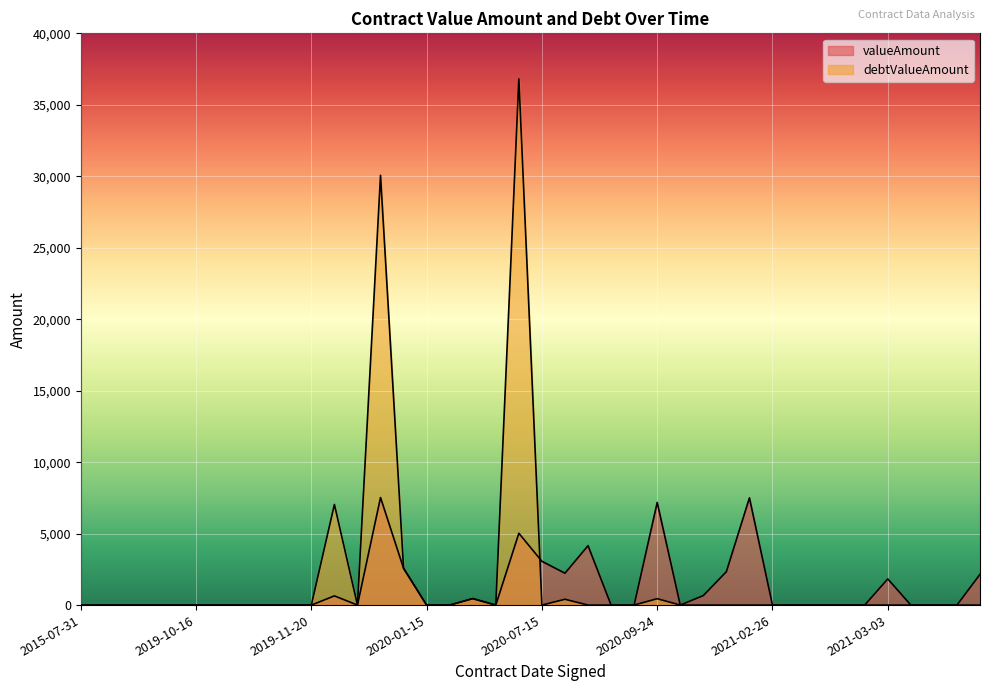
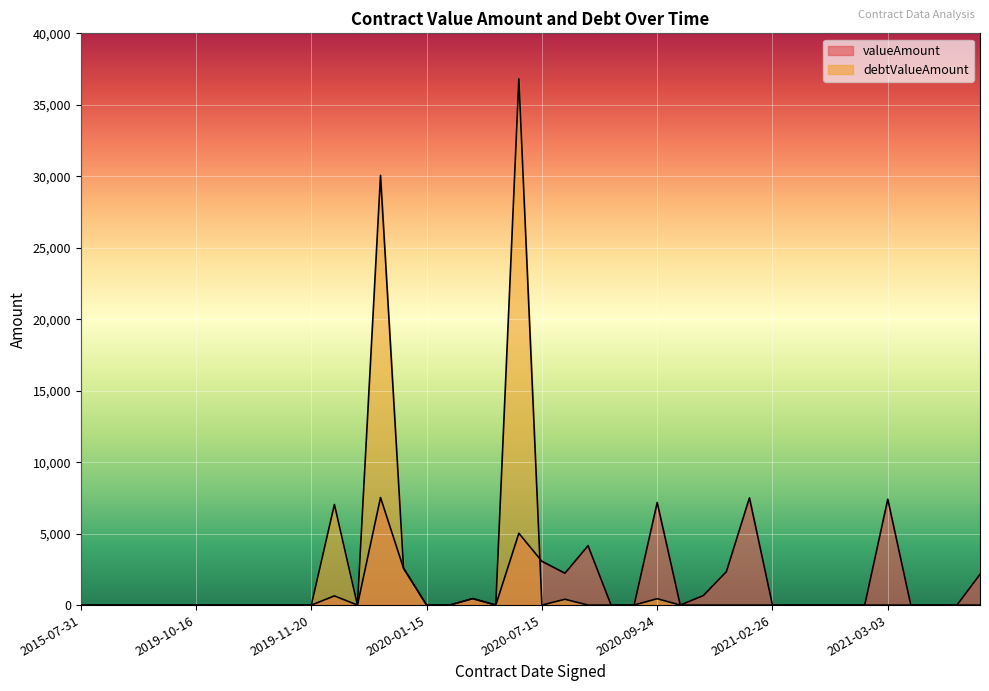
valueAmount, 2021-03-03: 1,800 -> 7,400
